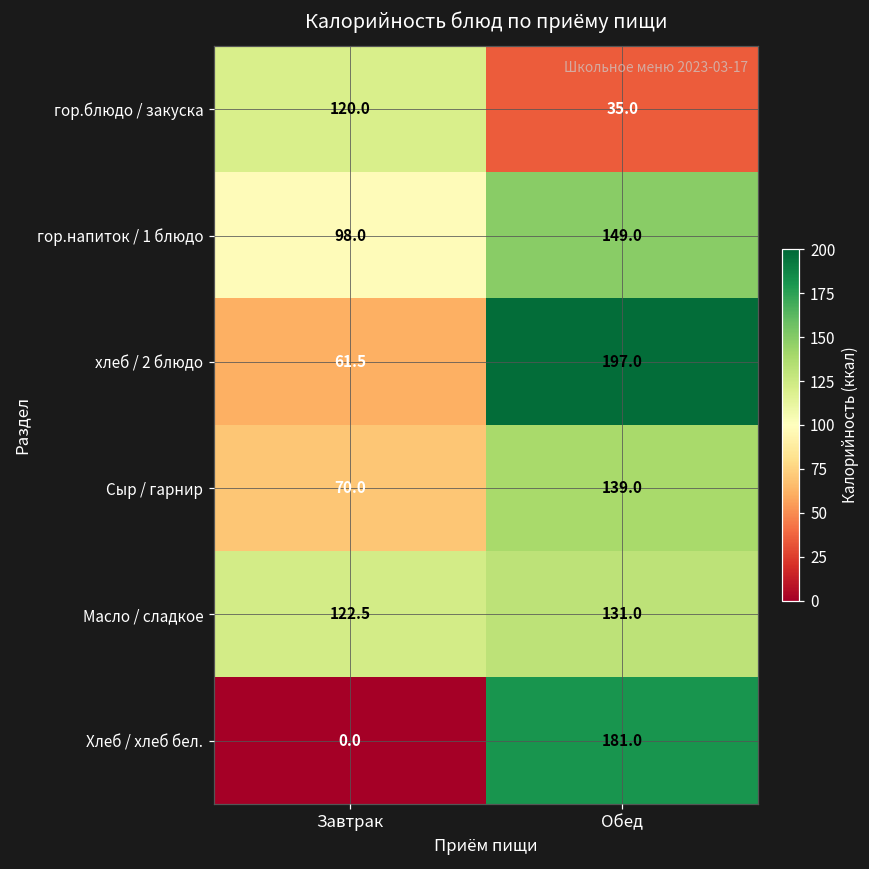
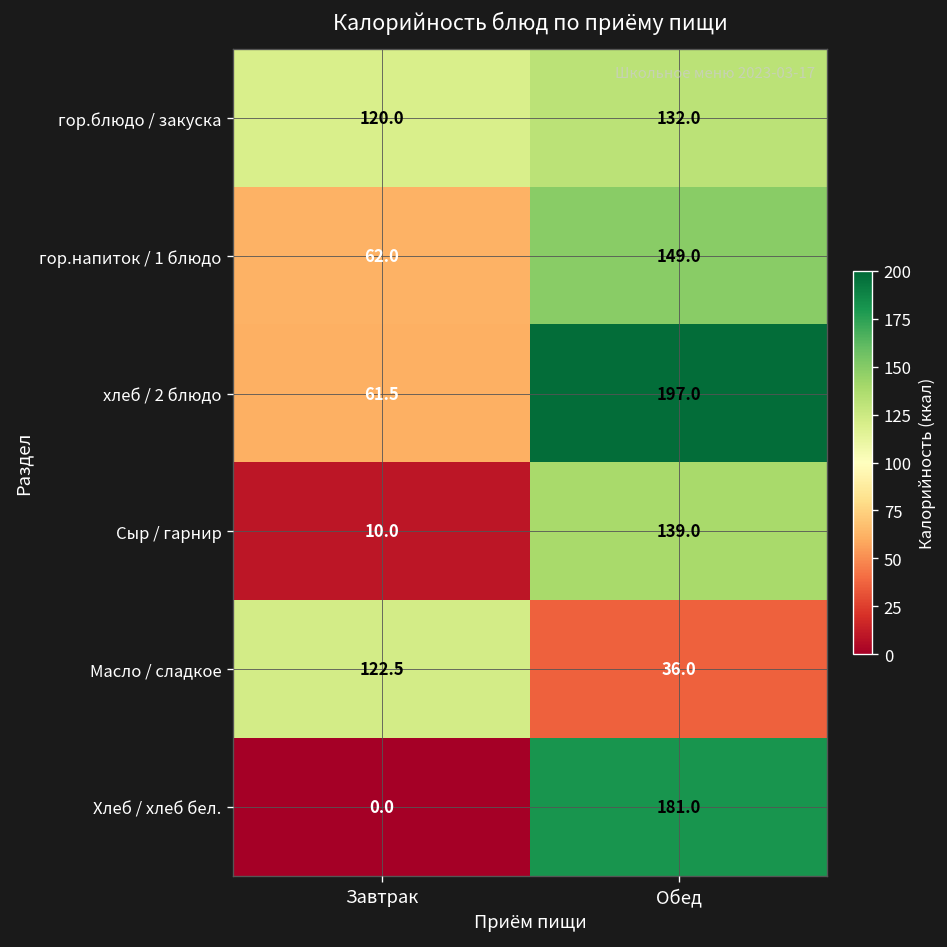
гор.блюдо / закуска, Обед: 35.0 -> 132.0
гор.напиток / 1 блюдо, Завтрак: 98.0 -> 62.0
Сыр / гарнир, Завтрак: 70.0 -> 10.0
Масло / сладкое, Обед: 131.0 -> 36.0
